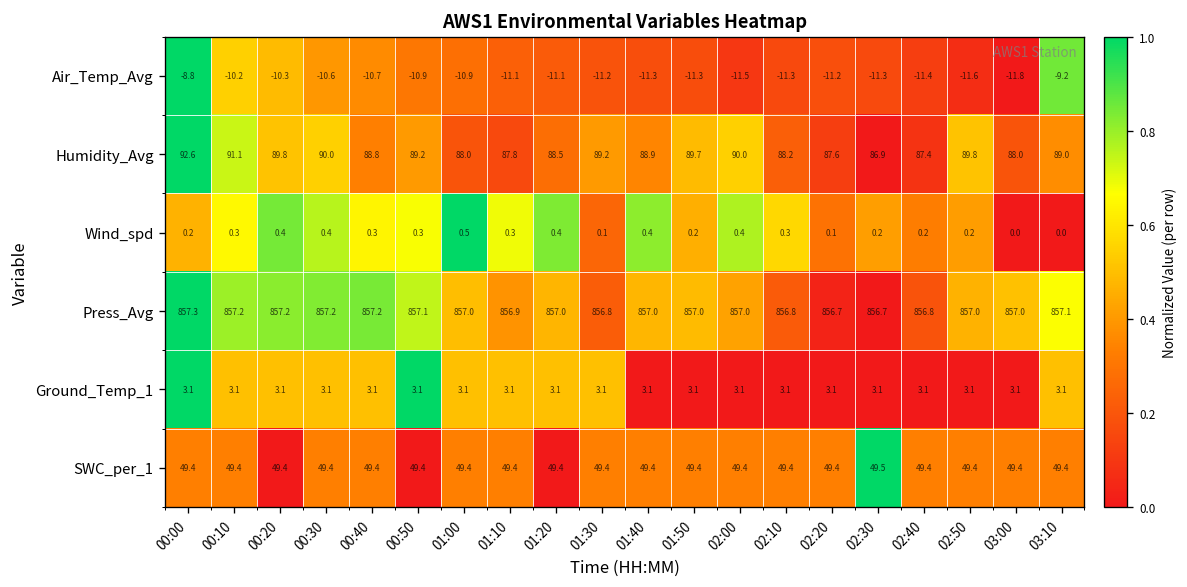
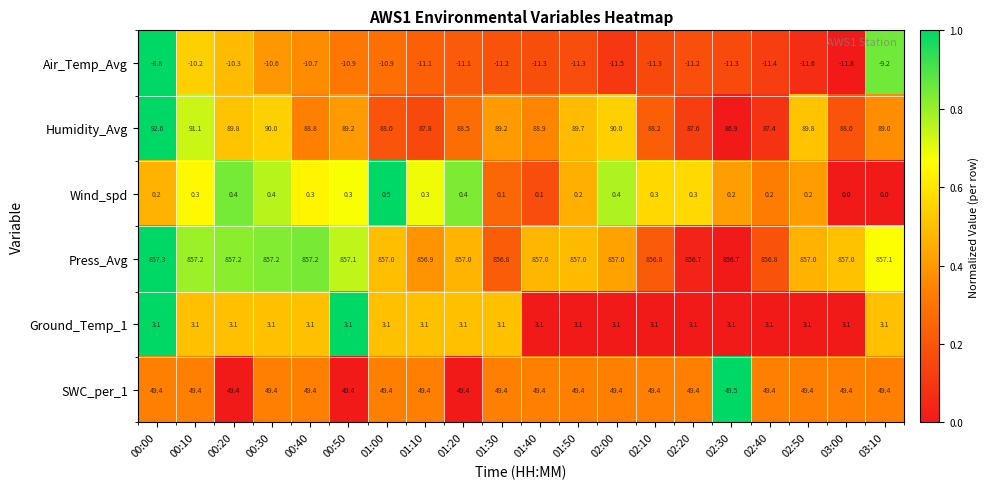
Wind_spd, 01:40: 0.4 -> 0.1
Wind_spd, 02:20: 0.1 -> 0.3
